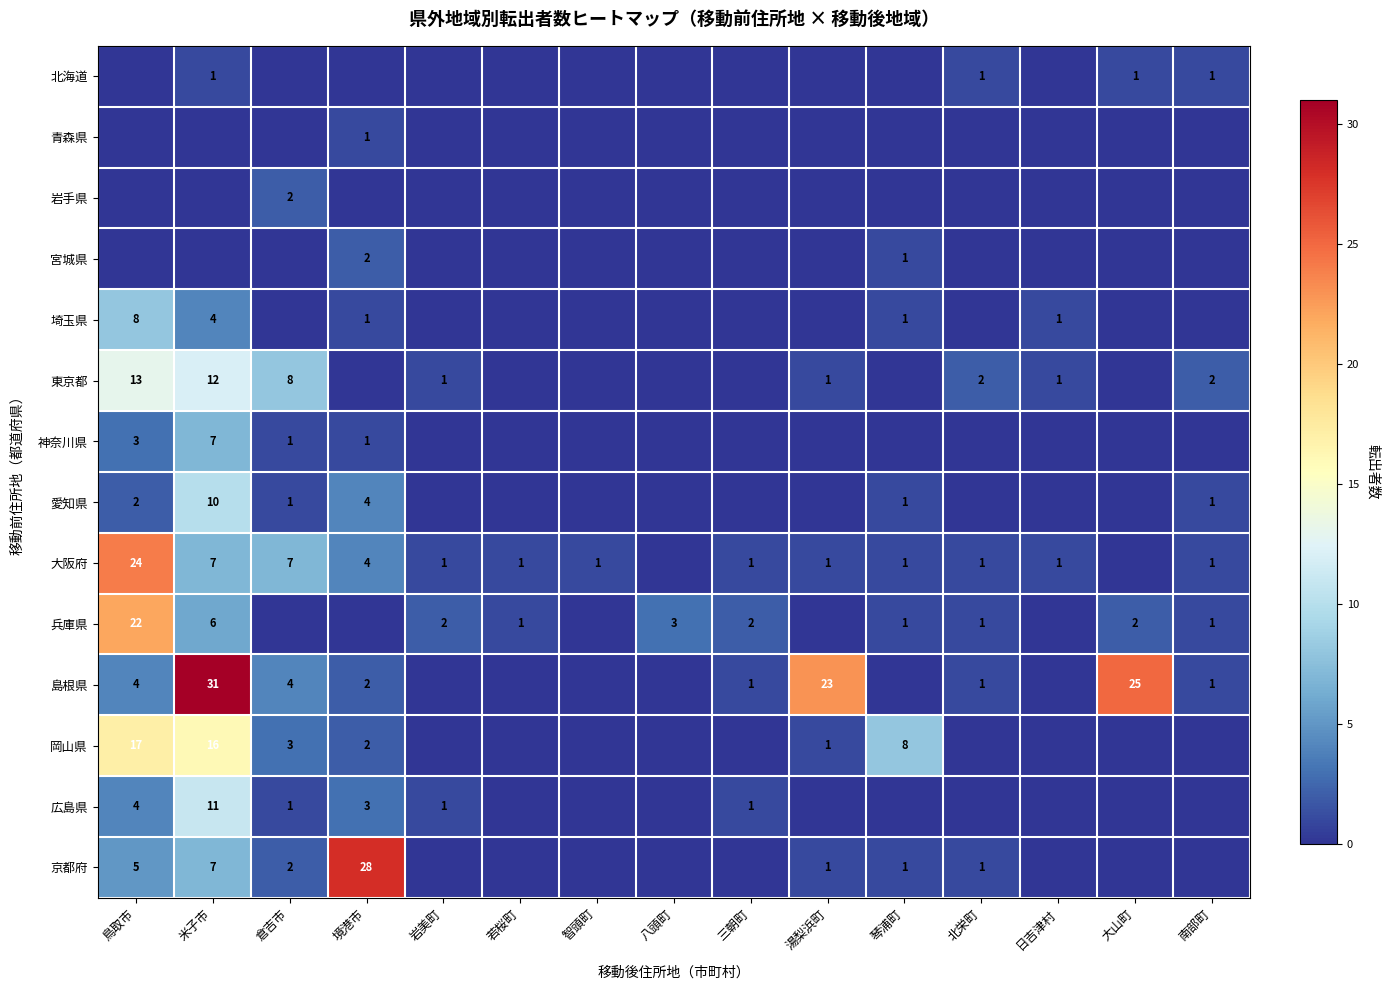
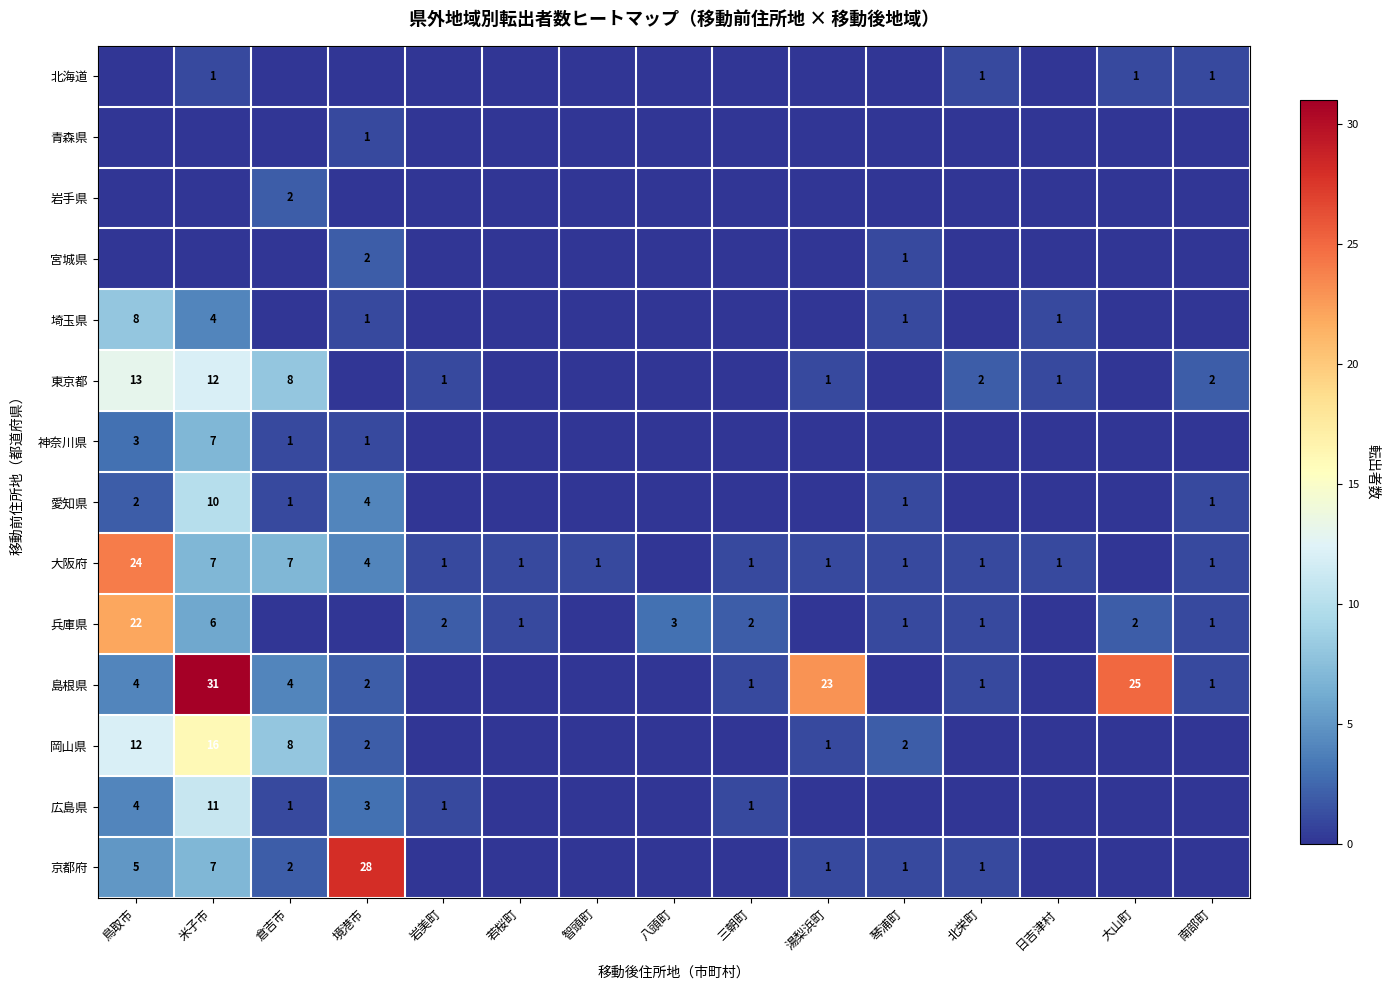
岡山県, 鳥取市: 17 -> 12
岡山県, 倉吉市: 3 -> 8
岡山県, 琴浦町: 8 -> 2
